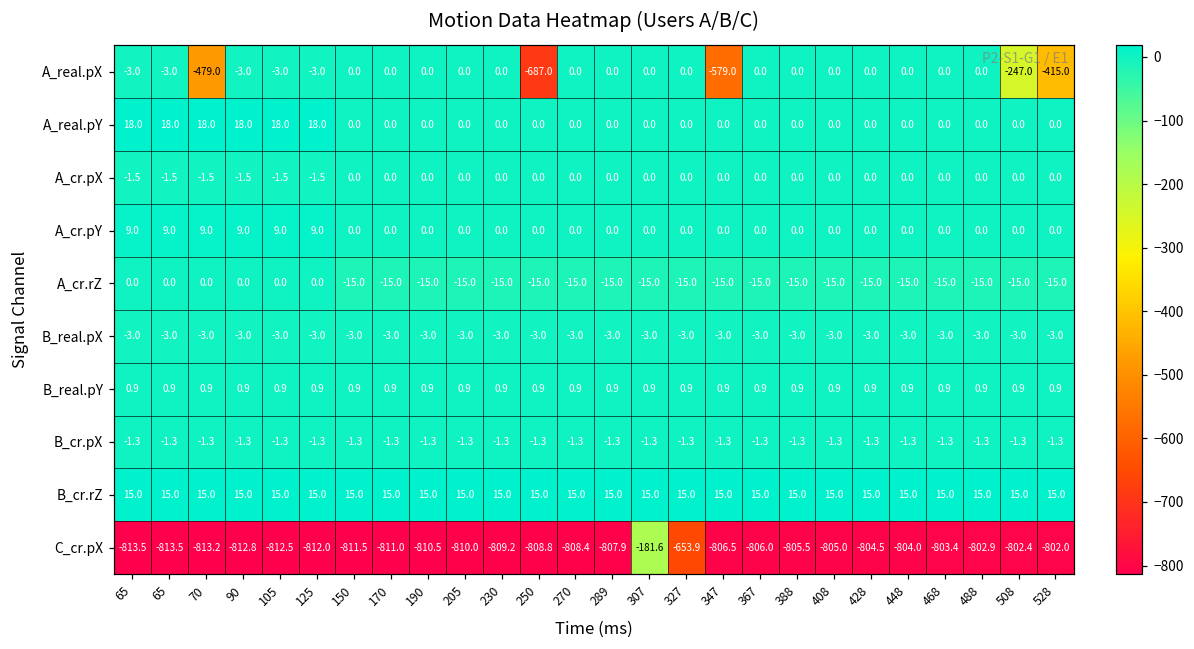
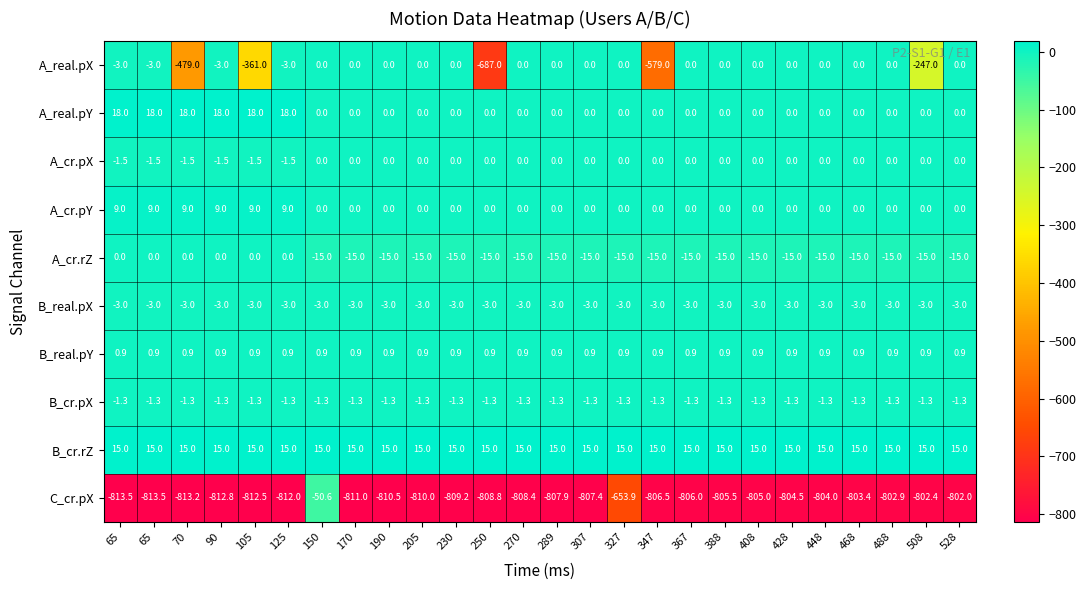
A_real.pX, 105: -3.0 -> -361.0
A_real.pX, 528: -415.0 -> 0.0
C_cr.pX, 150: -811.5 -> -50.6
C_cr.pX, 307: -181.6 -> -807.4
